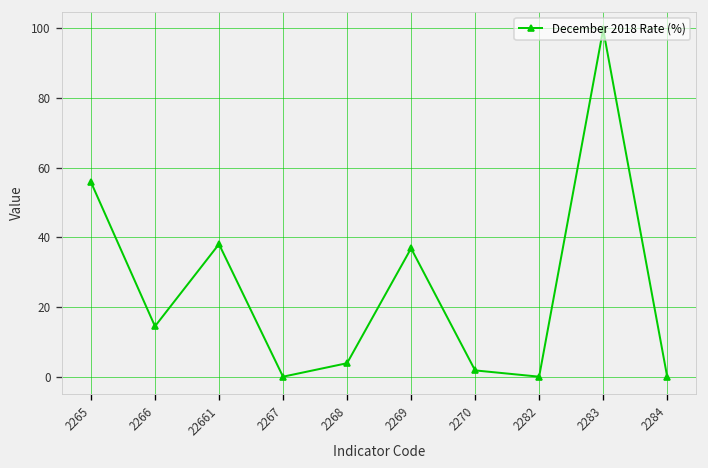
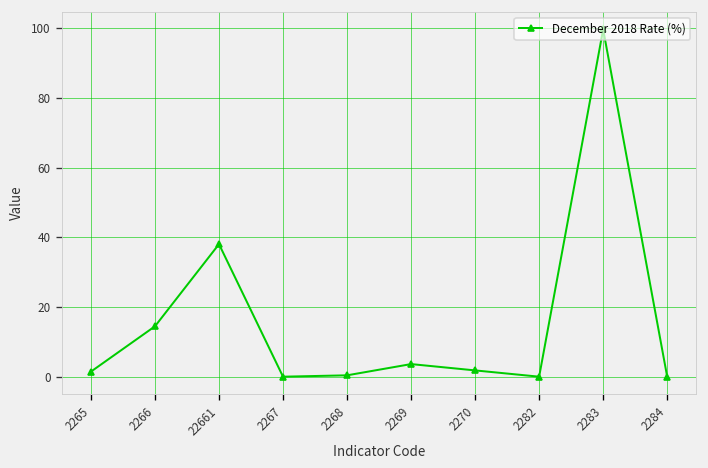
2265: 56 -> 1
2268: 4 -> 0
2269: 37 -> 4
